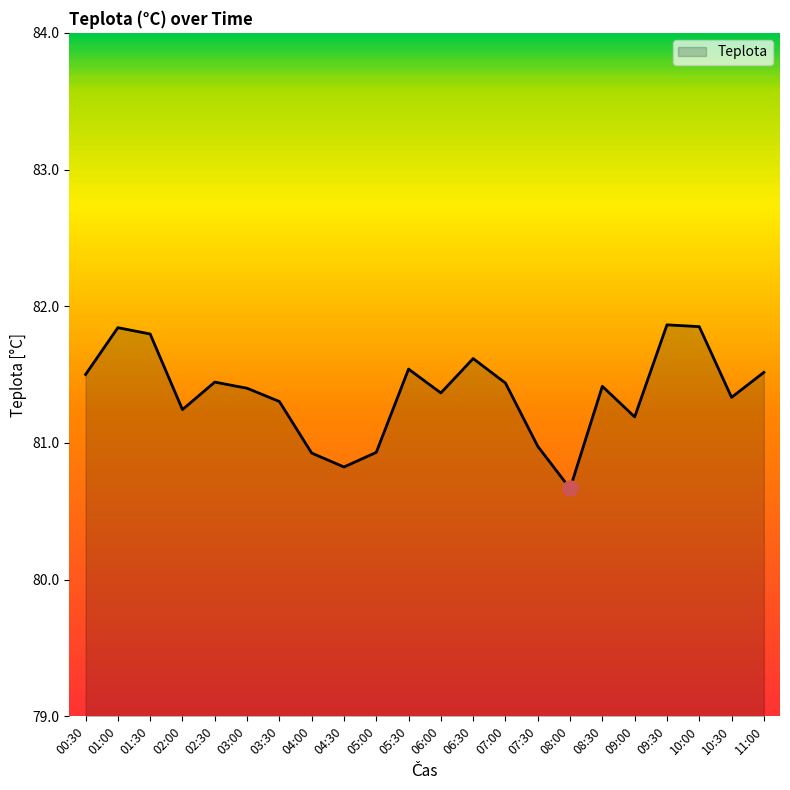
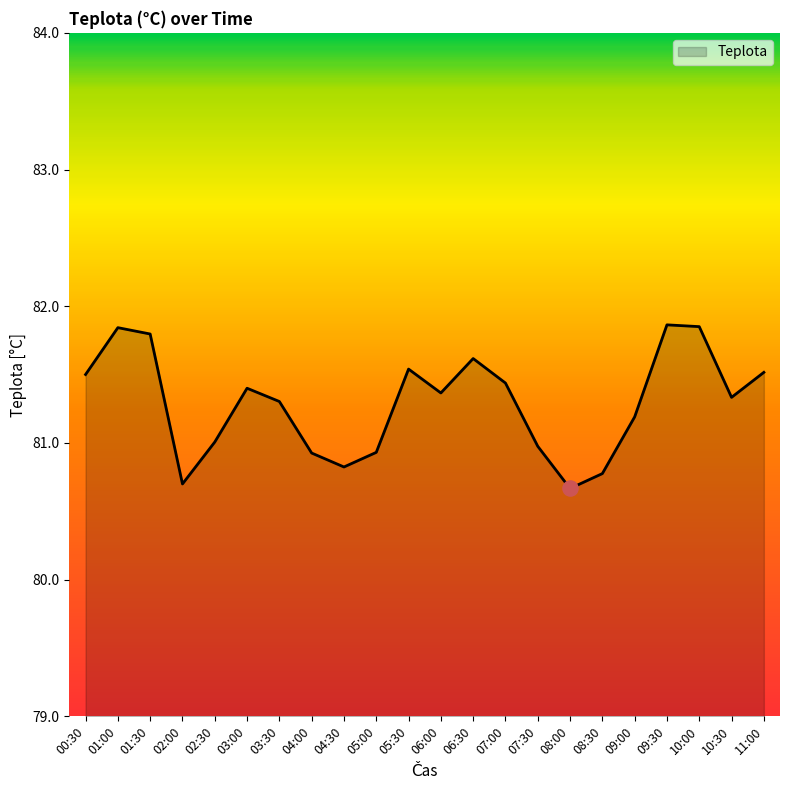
Teplota, 02:00: 81.24 -> 80.70
Teplota, 02:30: 81.45 -> 81.01
Teplota, 08:30: 81.41 -> 80.78
